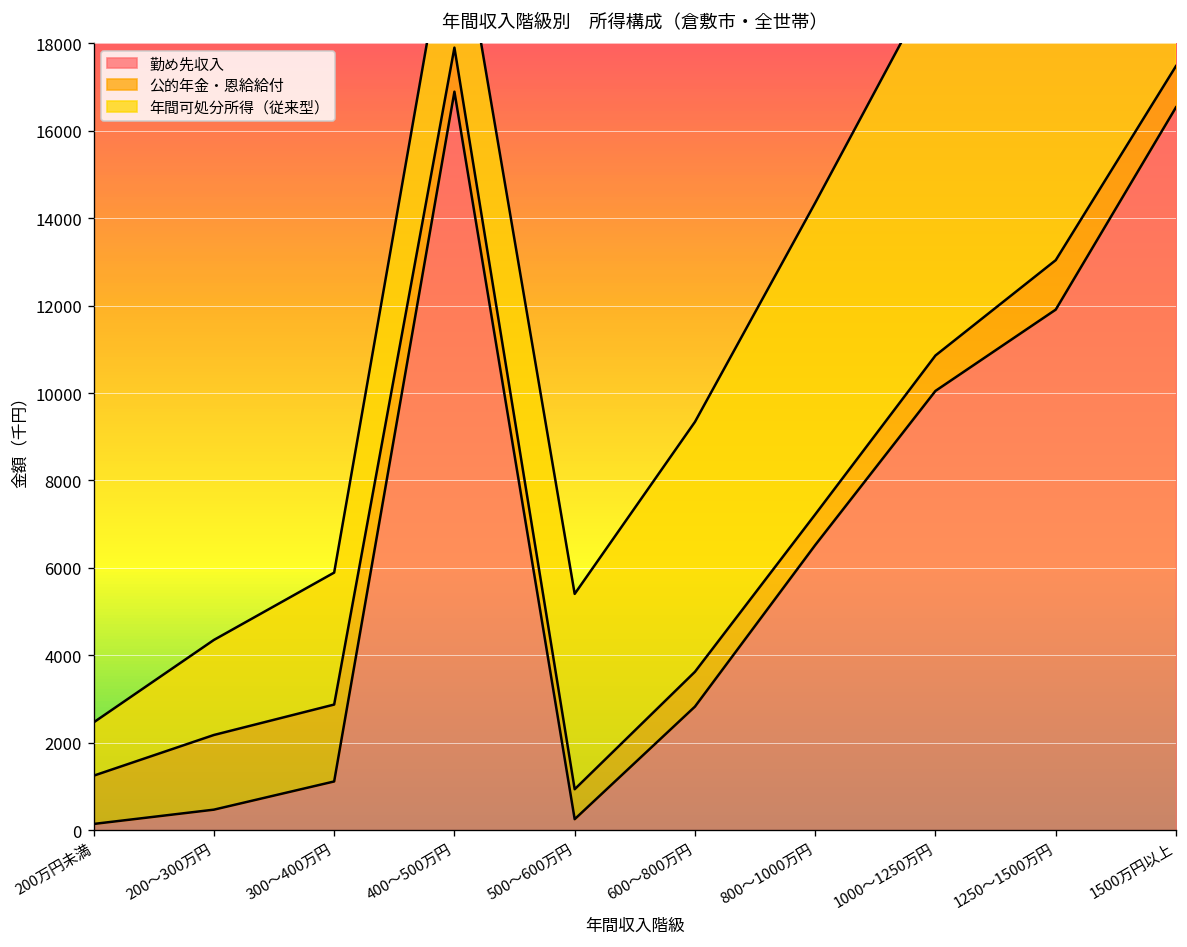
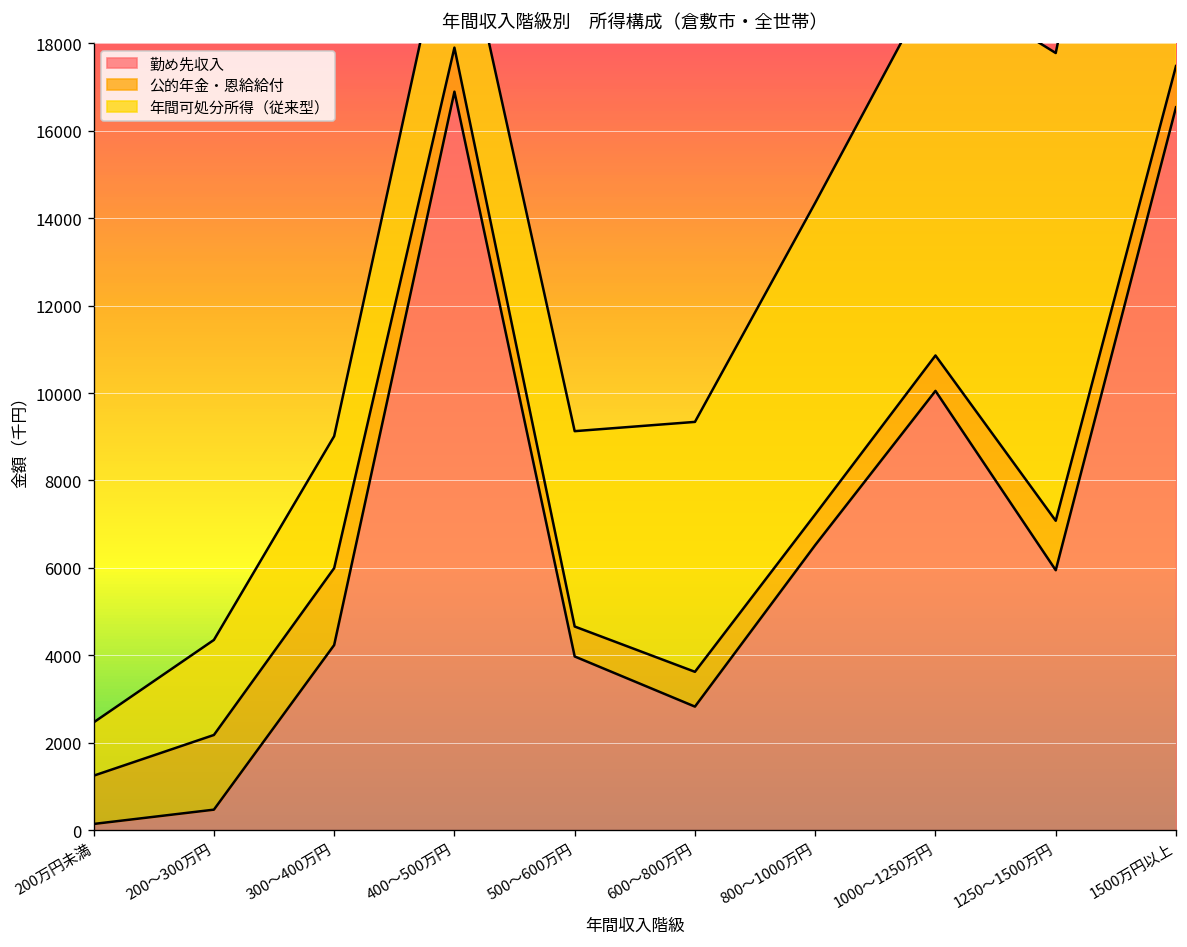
勤め先収入, 300～400万円: 1100 -> 4200
勤め先収入, 500～600万円: 300 -> 4000
勤め先収入, 1250～1500万円: 11900 -> 5900
